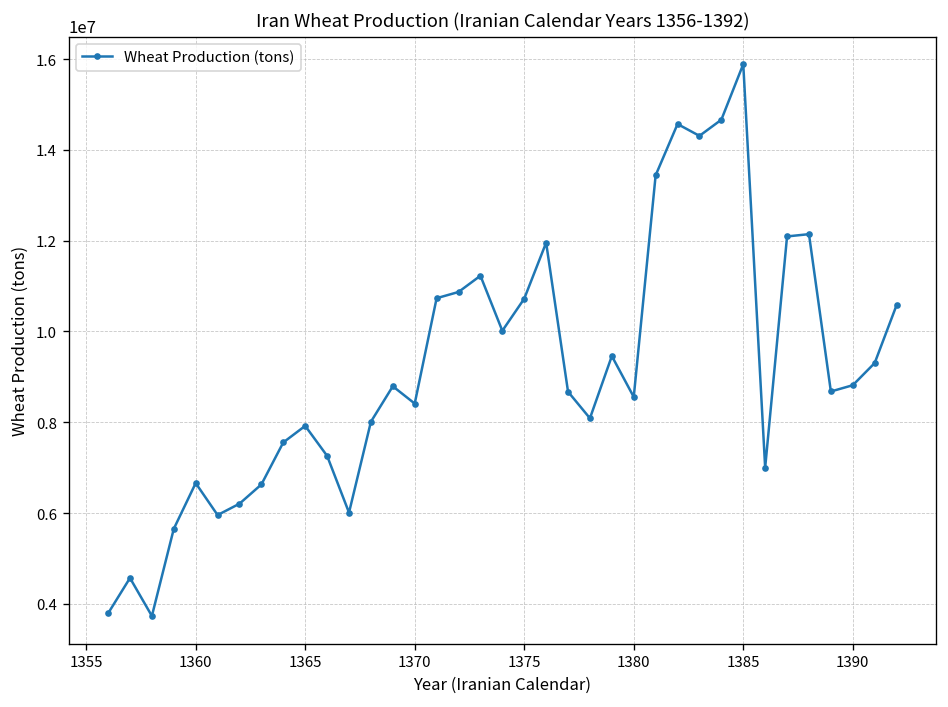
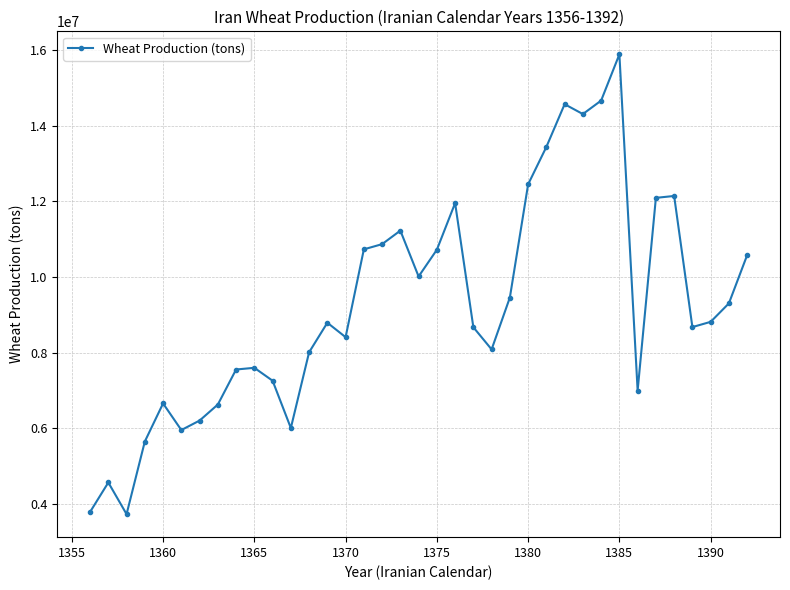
1365: 7900000 -> 7600000
1380: 8600000 -> 12500000
